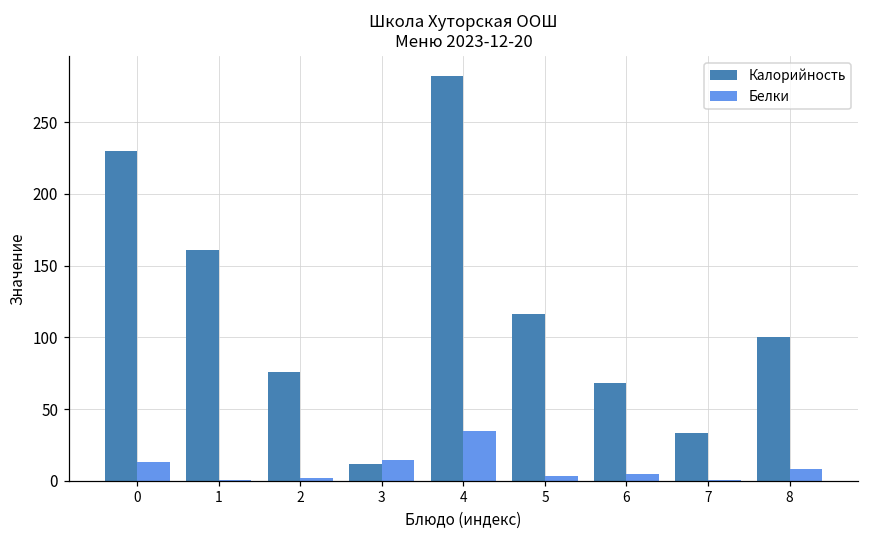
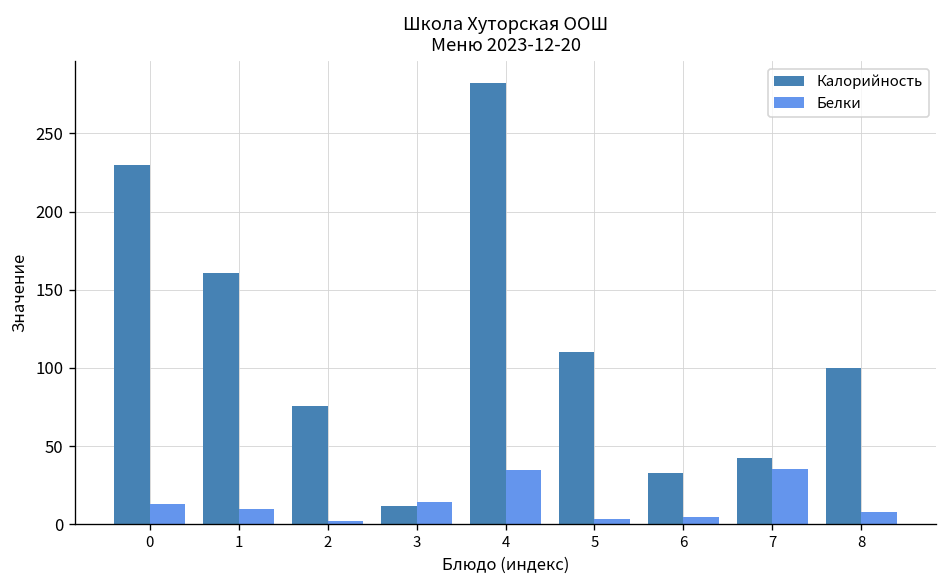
Белки, 1: 0 -> 10
Калорийность, 5: 117 -> 110
Калорийность, 6: 68 -> 33
Калорийность, 7: 33 -> 42
Белки, 7: 1 -> 35
